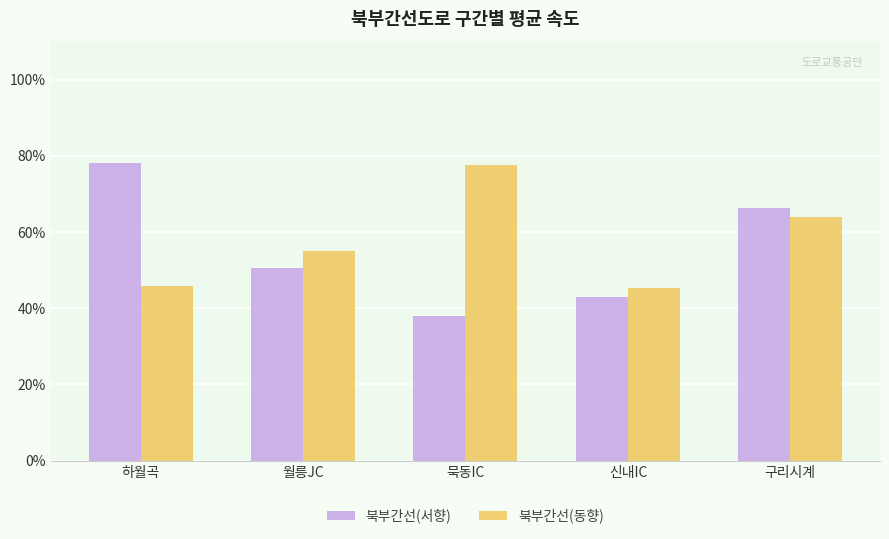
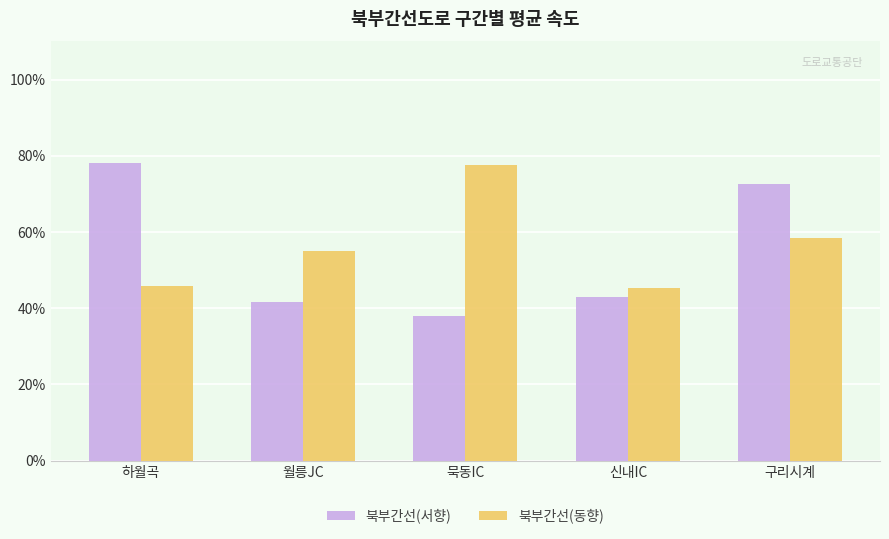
북부간선(서향), 월릉JC: 51% -> 42%
북부간선(서향), 구리시계: 66% -> 73%
북부간선(동향), 구리시계: 64% -> 58%
